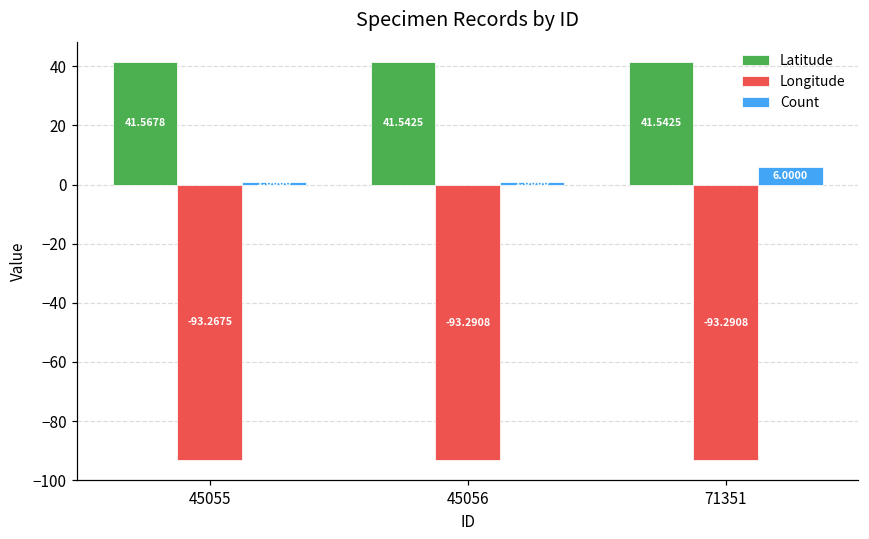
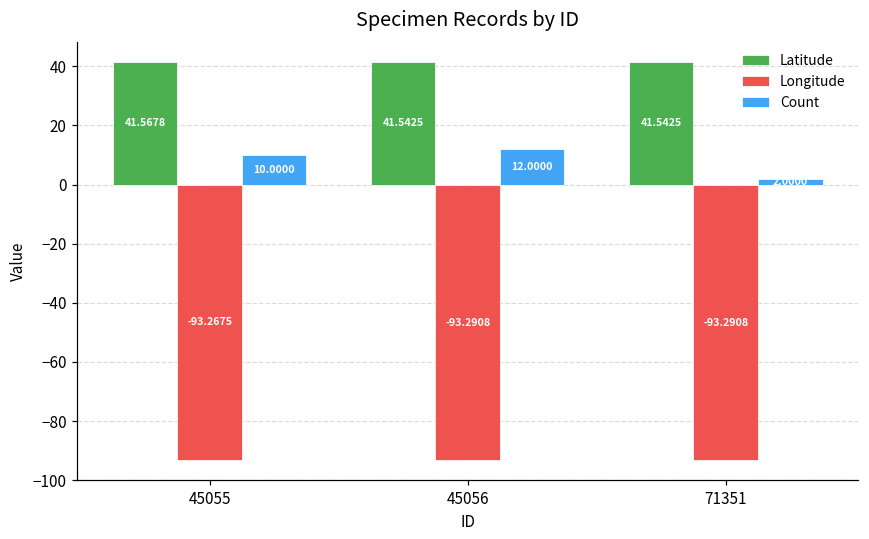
Count, 45055: 1 -> 10
Count, 45056: 1 -> 12
Count, 71351: 6 -> 2
